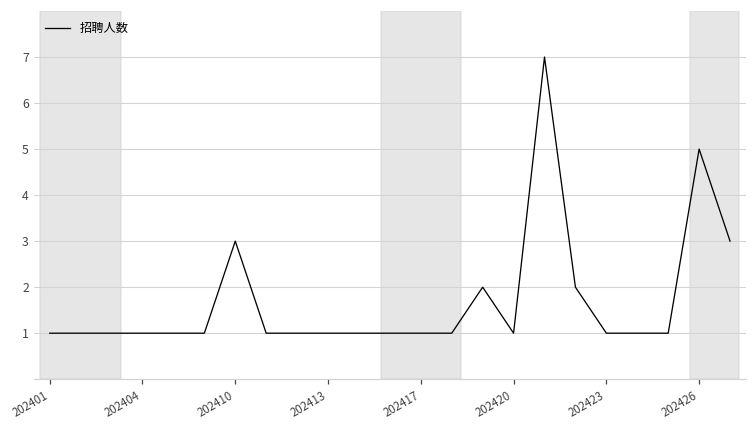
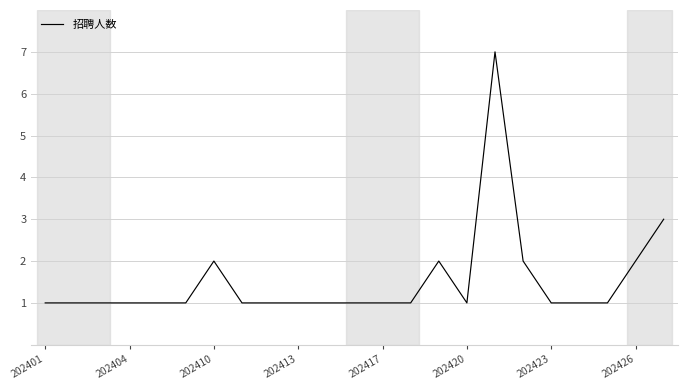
202410: 3 -> 2
202426: 5 -> 2
